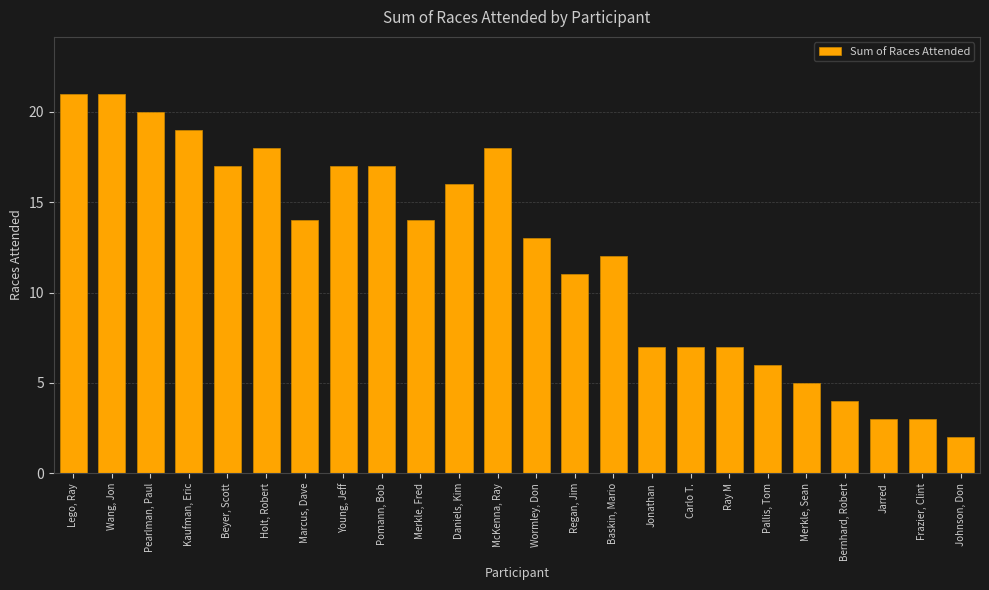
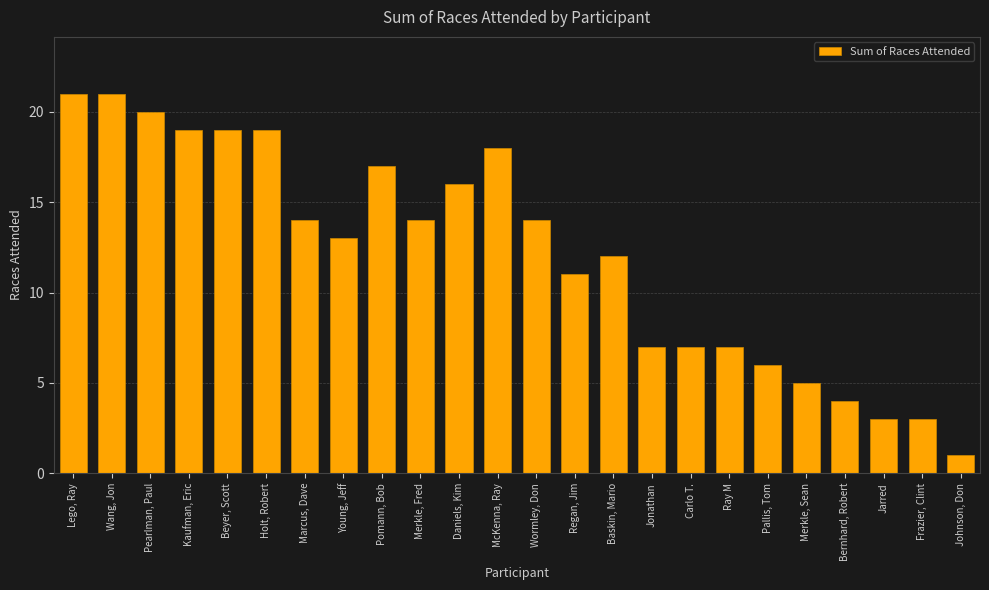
Beyer, Scott: 17 -> 19
Holt, Robert: 18 -> 19
Young, Jeff: 17 -> 13
Wormley, Don: 13 -> 14
Johnson, Don: 2 -> 1
